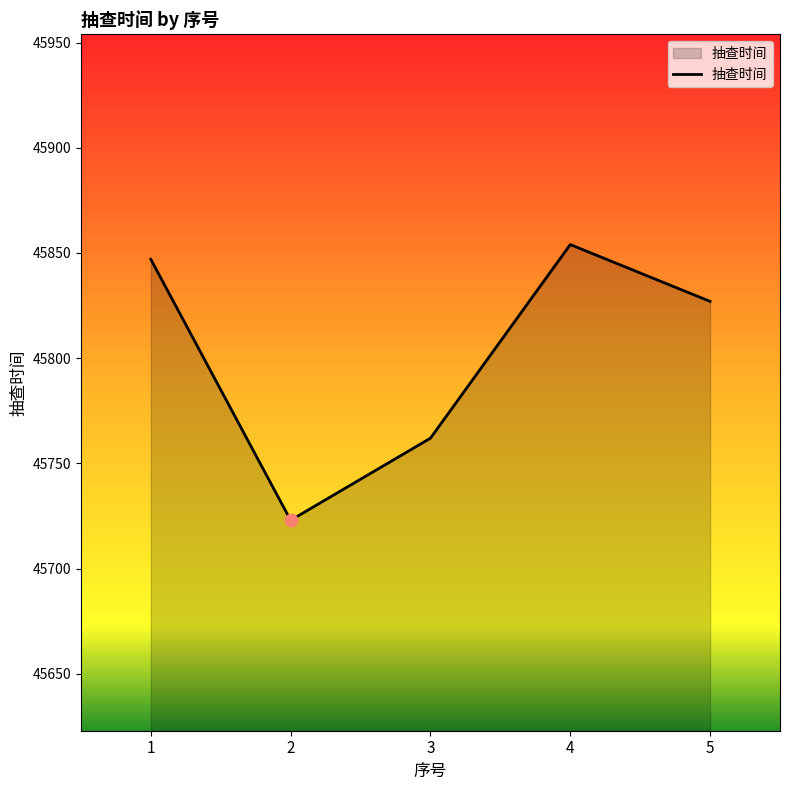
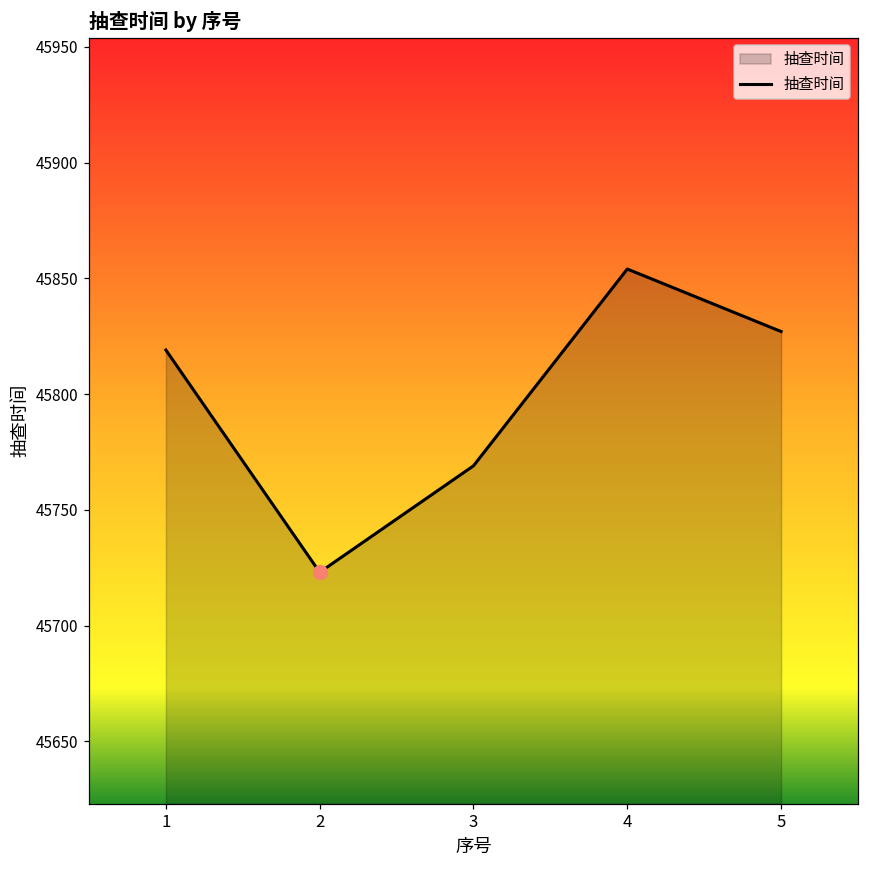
抽查时间, 1: 45847 -> 45819
抽查时间, 3: 45762 -> 45769
